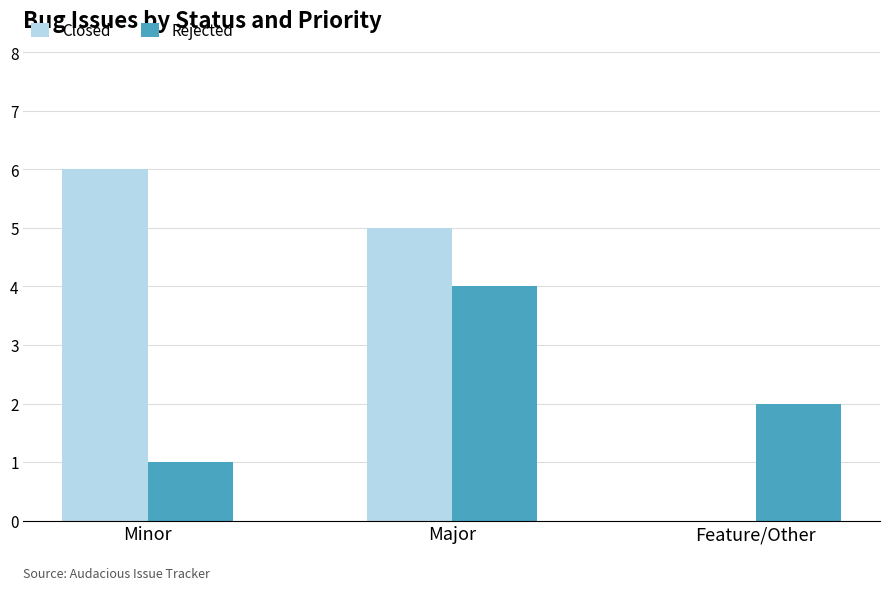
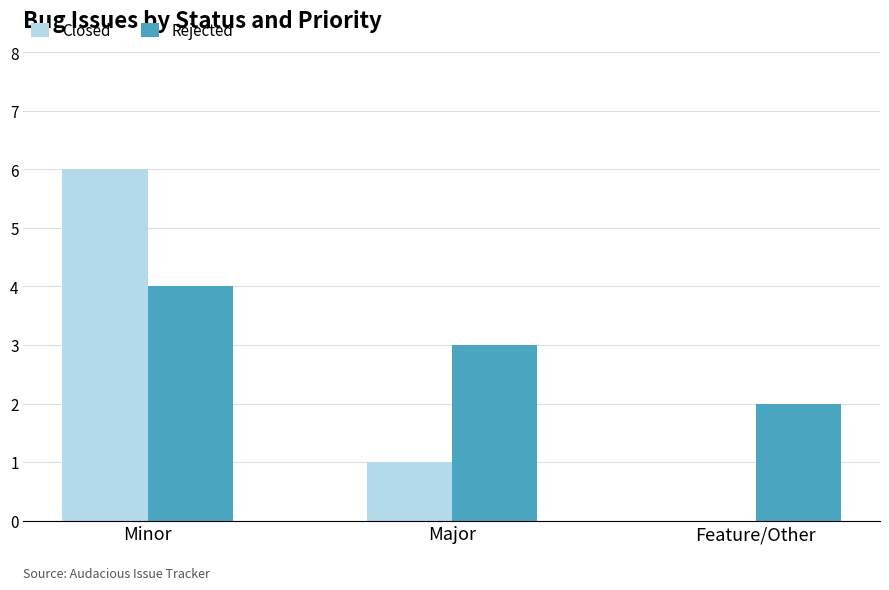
Rejected, Minor: 1 -> 4
Closed, Major: 5 -> 1
Rejected, Major: 4 -> 3
